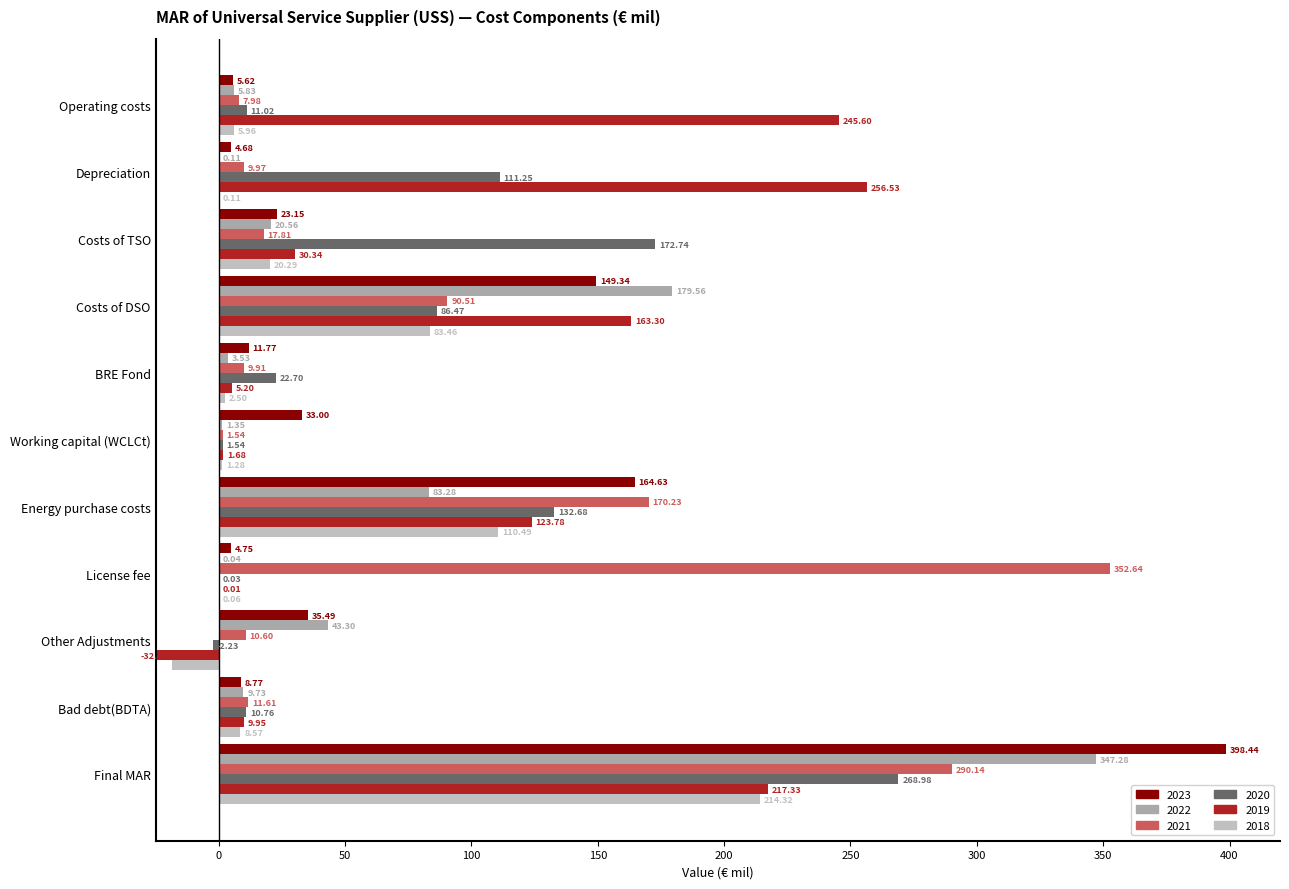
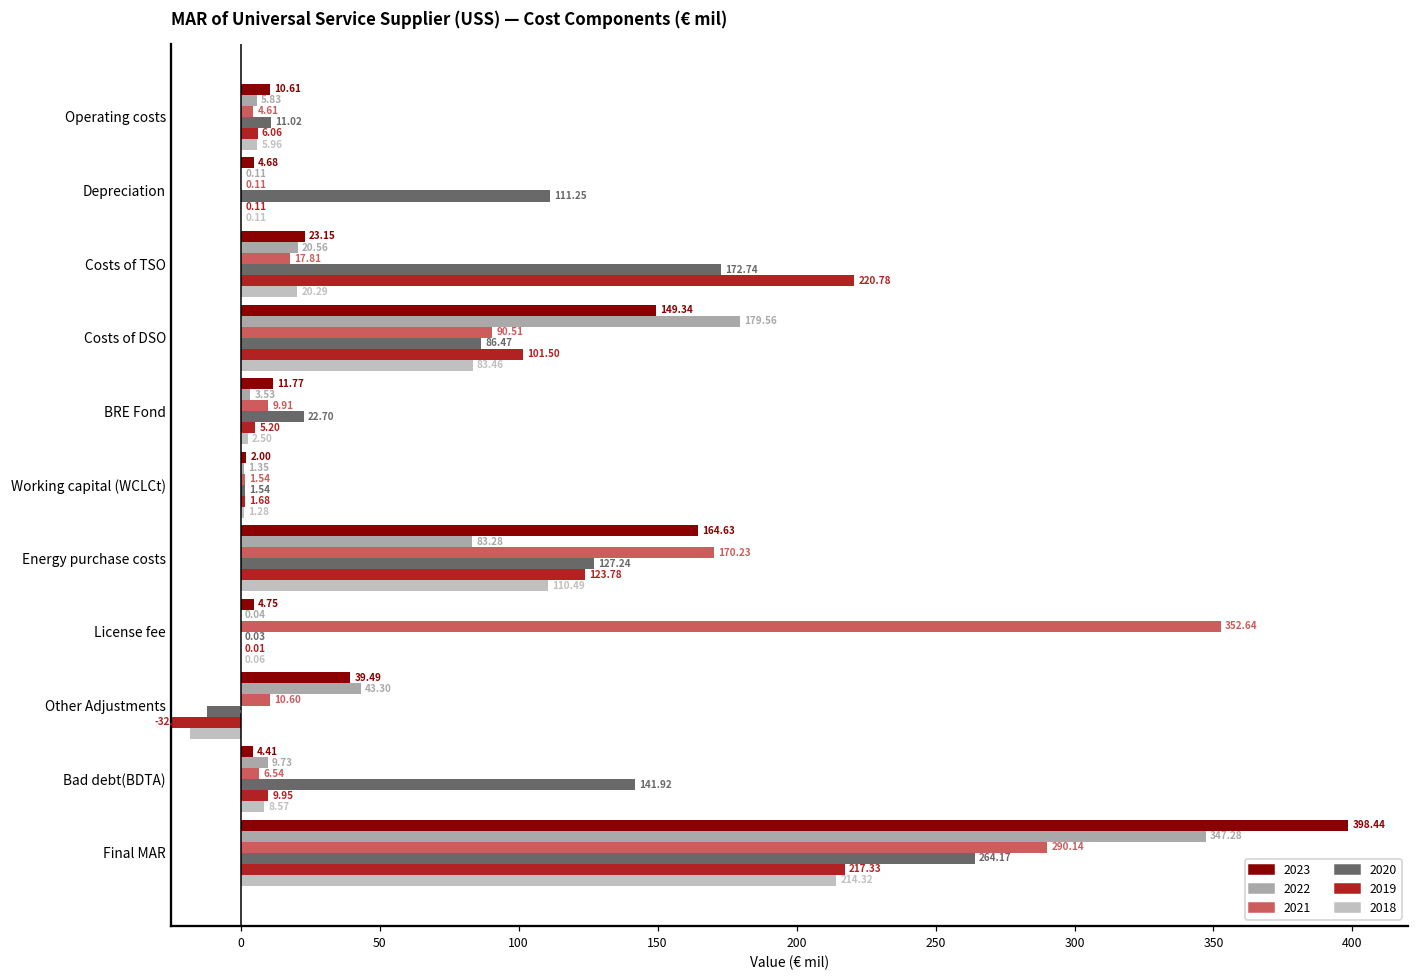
2023, Operating costs: 5.62 -> 10.61
2021, Operating costs: 7.98 -> 4.61
2019, Operating costs: 245.60 -> 6.06
2021, Depreciation: 9.97 -> 0.11
2019, Depreciation: 256.53 -> 0.11
2019, Costs of TSO: 30.34 -> 220.78
2019, Costs of DSO: 163.30 -> 101.50
2023, Working capital (WCLCt): 33.00 -> 2.00
2020, Energy purchase costs: 132.68 -> 127.24
2023, Other Adjustments: 35.49 -> 39.49
2020, Other Adjustments: -2 -> -12
2023, Bad debt(BDTA): 8.77 -> 4.41
2021, Bad debt(BDTA): 11.61 -> 6.54
2020, Bad debt(BDTA): 10.76 -> 141.92
2020, Final MAR: 268.98 -> 264.17
